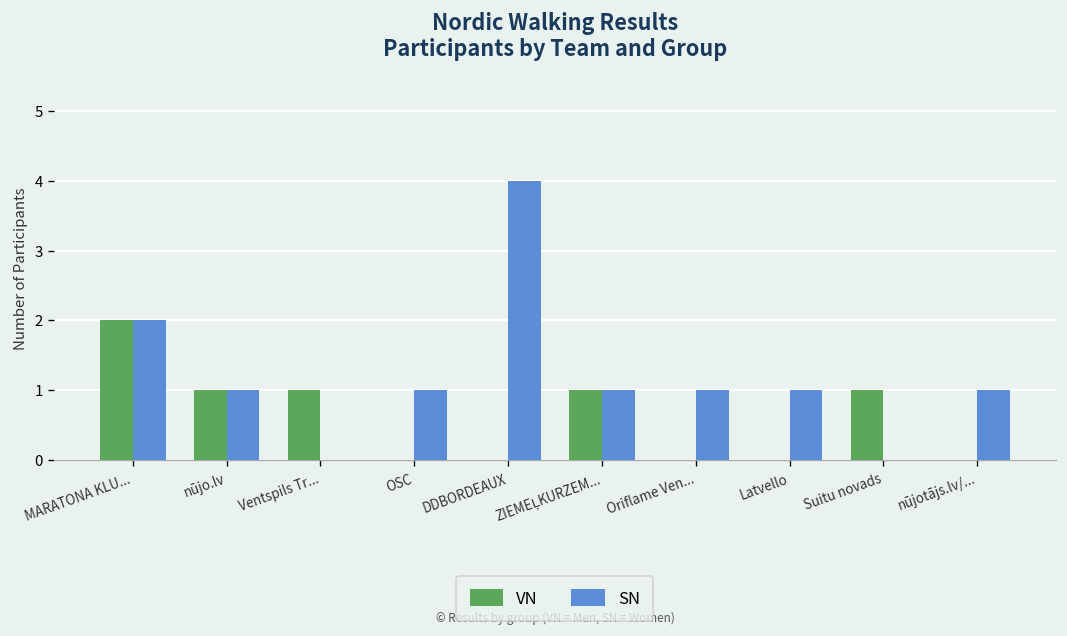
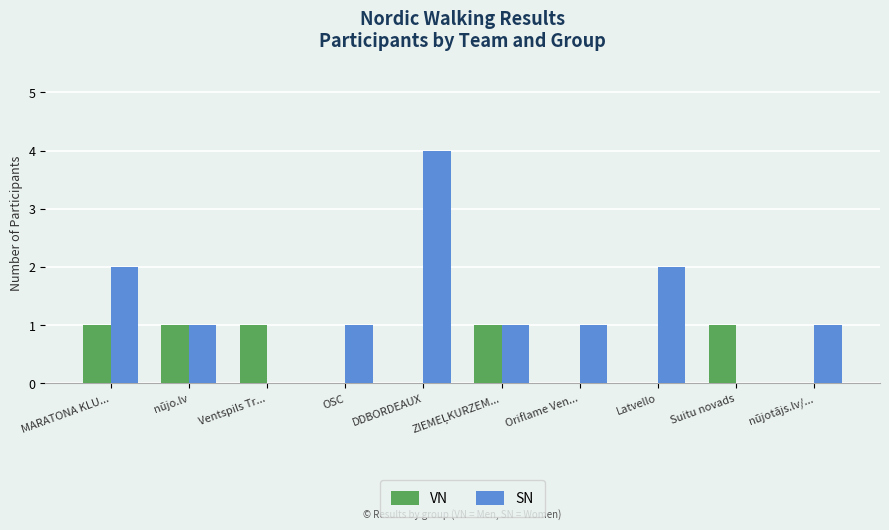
VN, MARATONA KLU...: 2 -> 1
SN, Latvello: 1 -> 2
